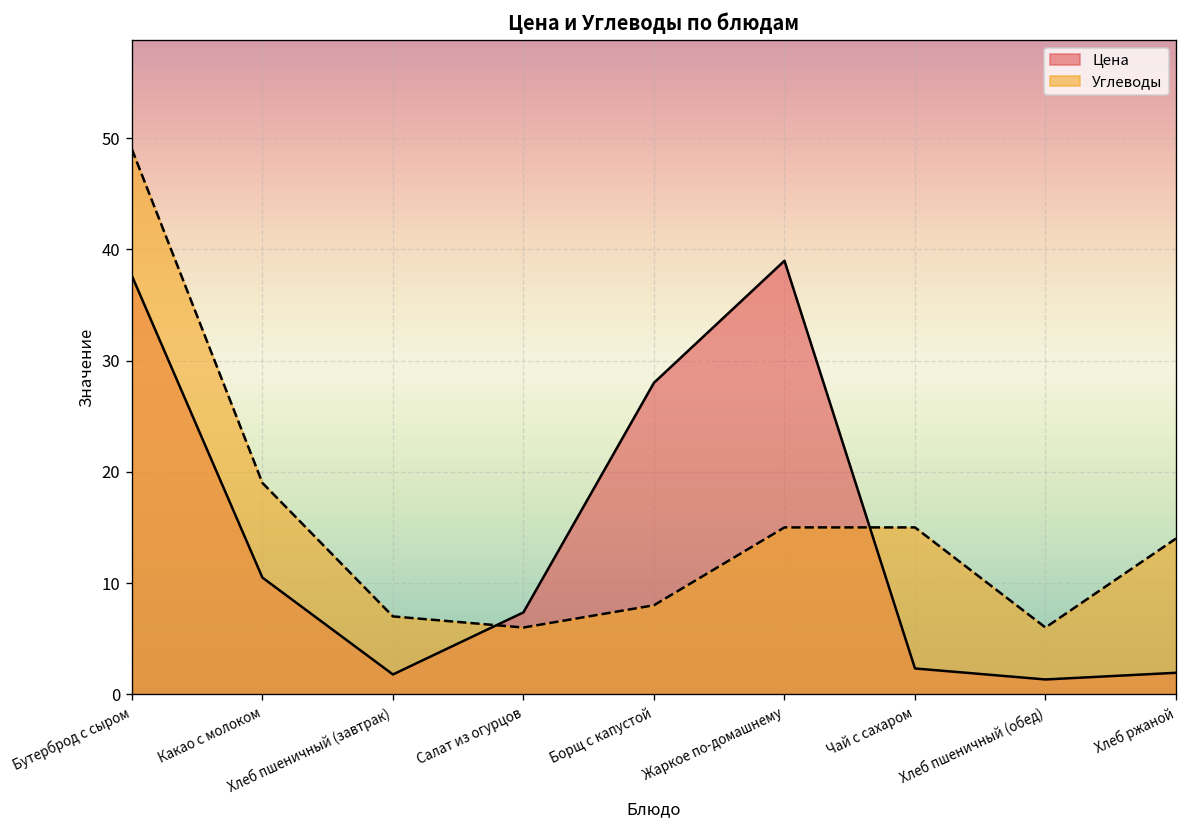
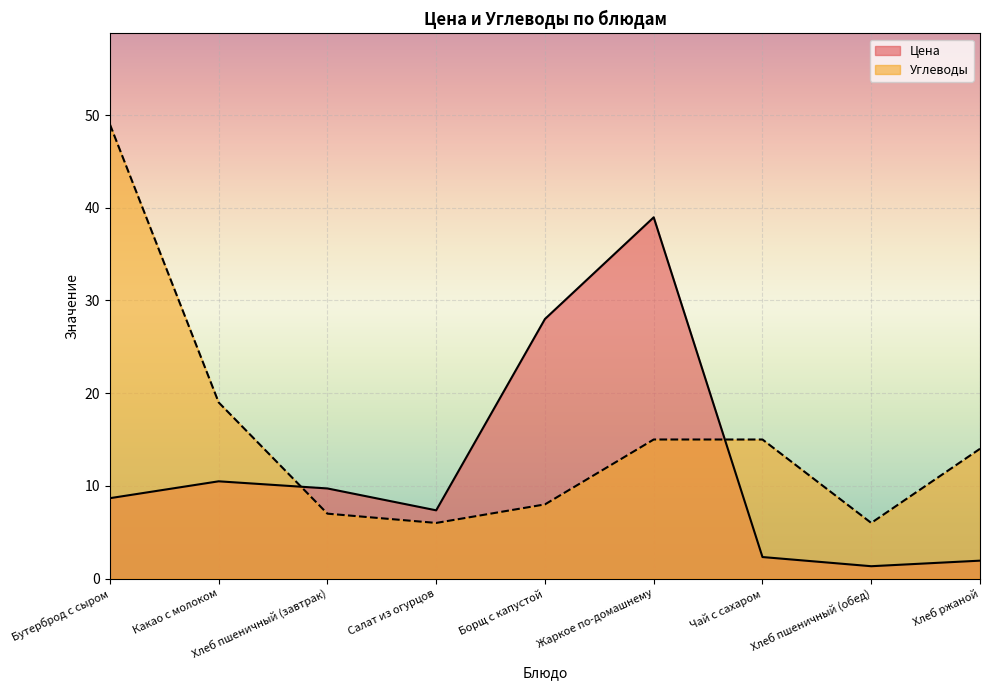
Цена, Бутерброд с сыром: 38 -> 9
Цена, Хлеб пшеничный (завтрак): 2 -> 10
